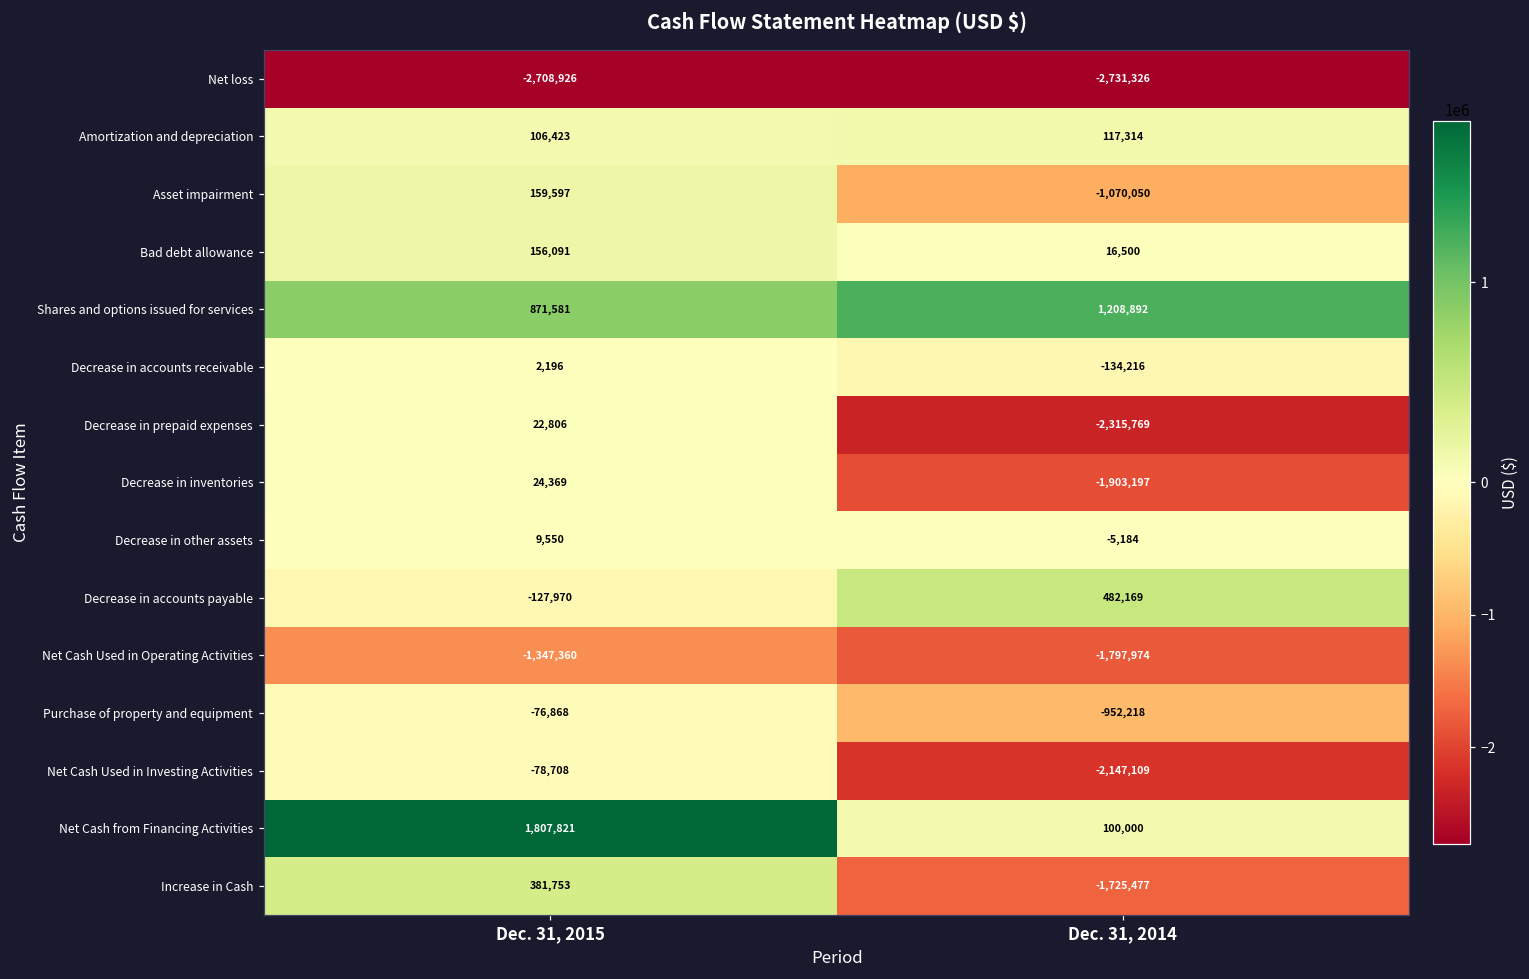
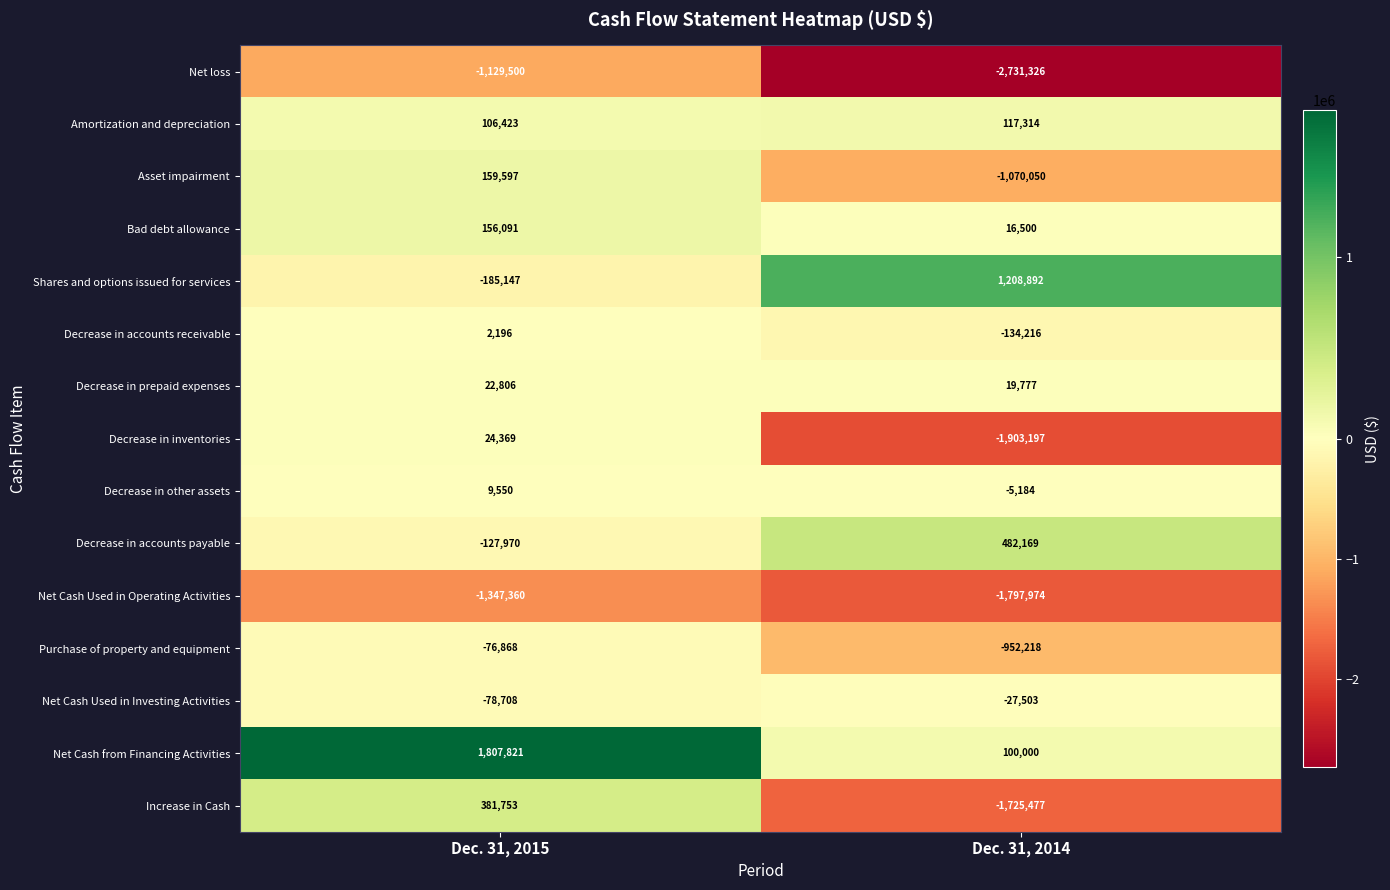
Net loss, Dec. 31, 2015: -2,708,926 -> -1,129,500
Shares and options issued for services, Dec. 31, 2015: 871,581 -> -185,147
Decrease in prepaid expenses, Dec. 31, 2014: -2,315,769 -> 19,777
Net Cash Used in Investing Activities, Dec. 31, 2014: -2,147,109 -> -27,503
